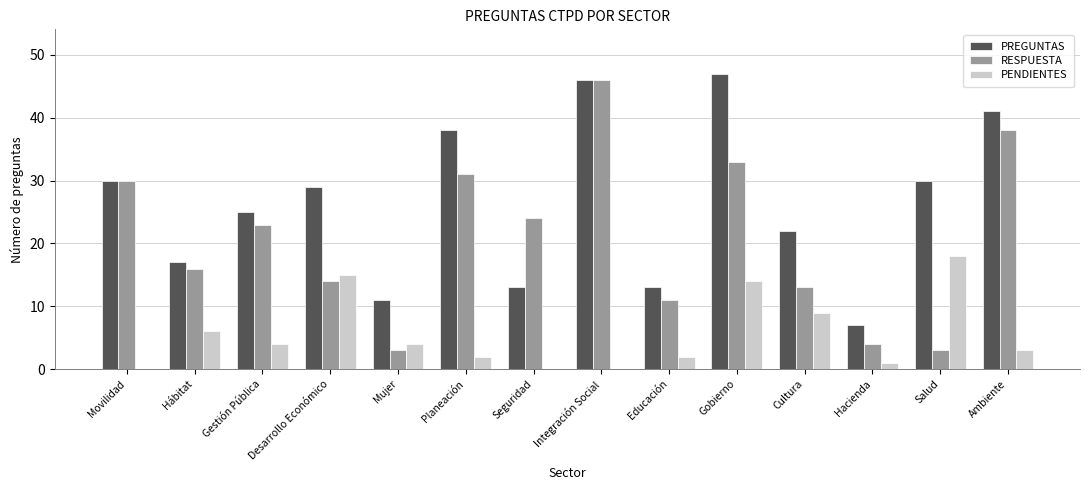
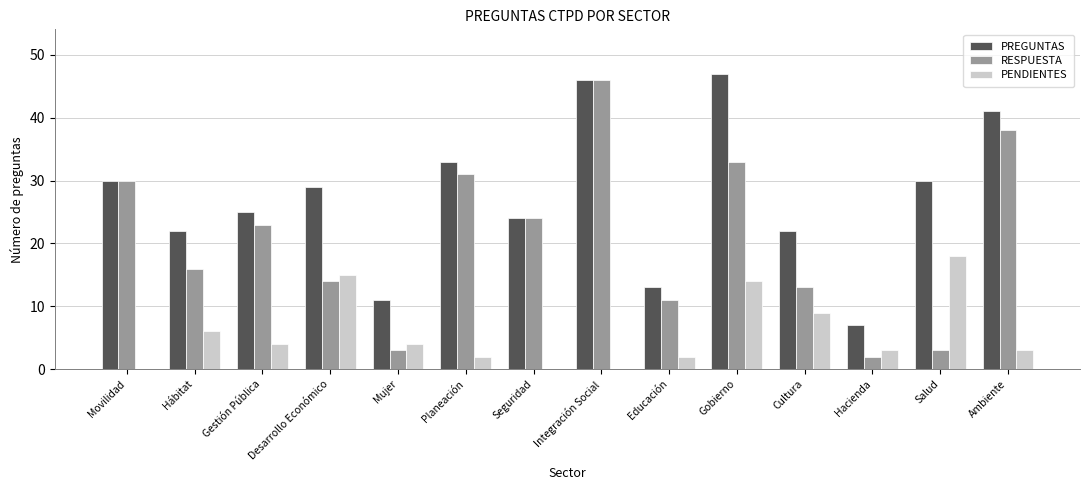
PREGUNTAS, Hábitat: 17 -> 22
PREGUNTAS, Planeación: 38 -> 33
PREGUNTAS, Seguridad: 13 -> 24
RESPUESTA, Hacienda: 4 -> 2
PENDIENTES, Hacienda: 1 -> 3
